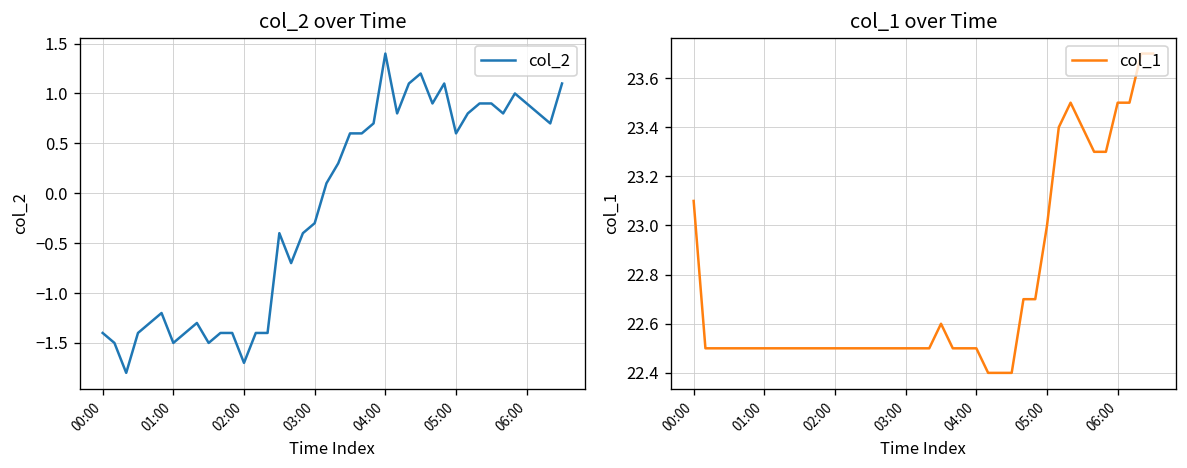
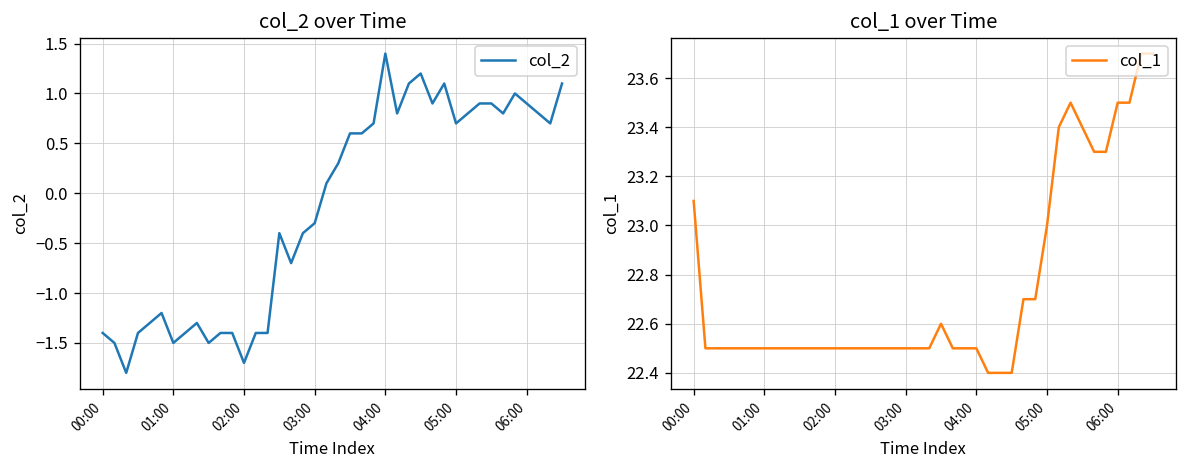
col_2 over Time, 05:00: 0.6 -> 0.7
